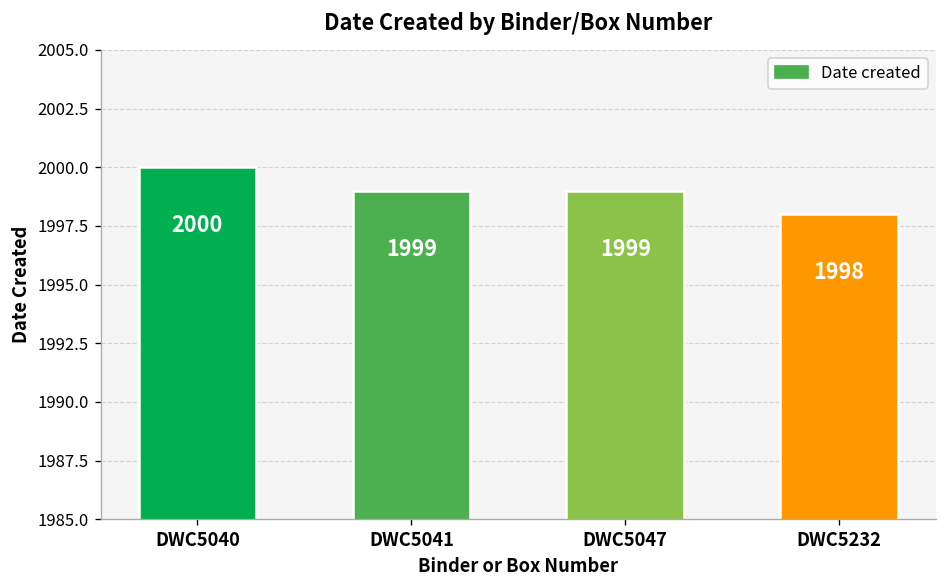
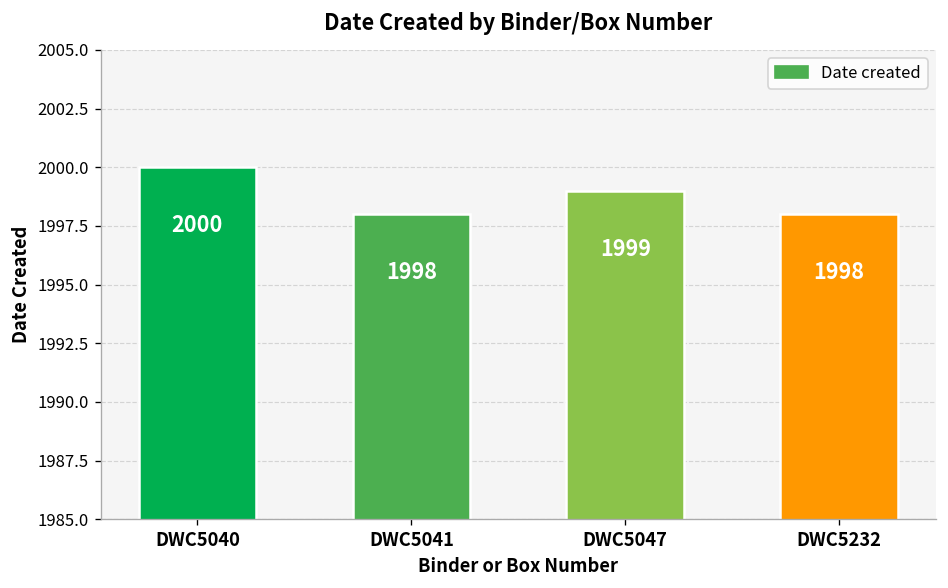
DWC5041: 1999 -> 1998
